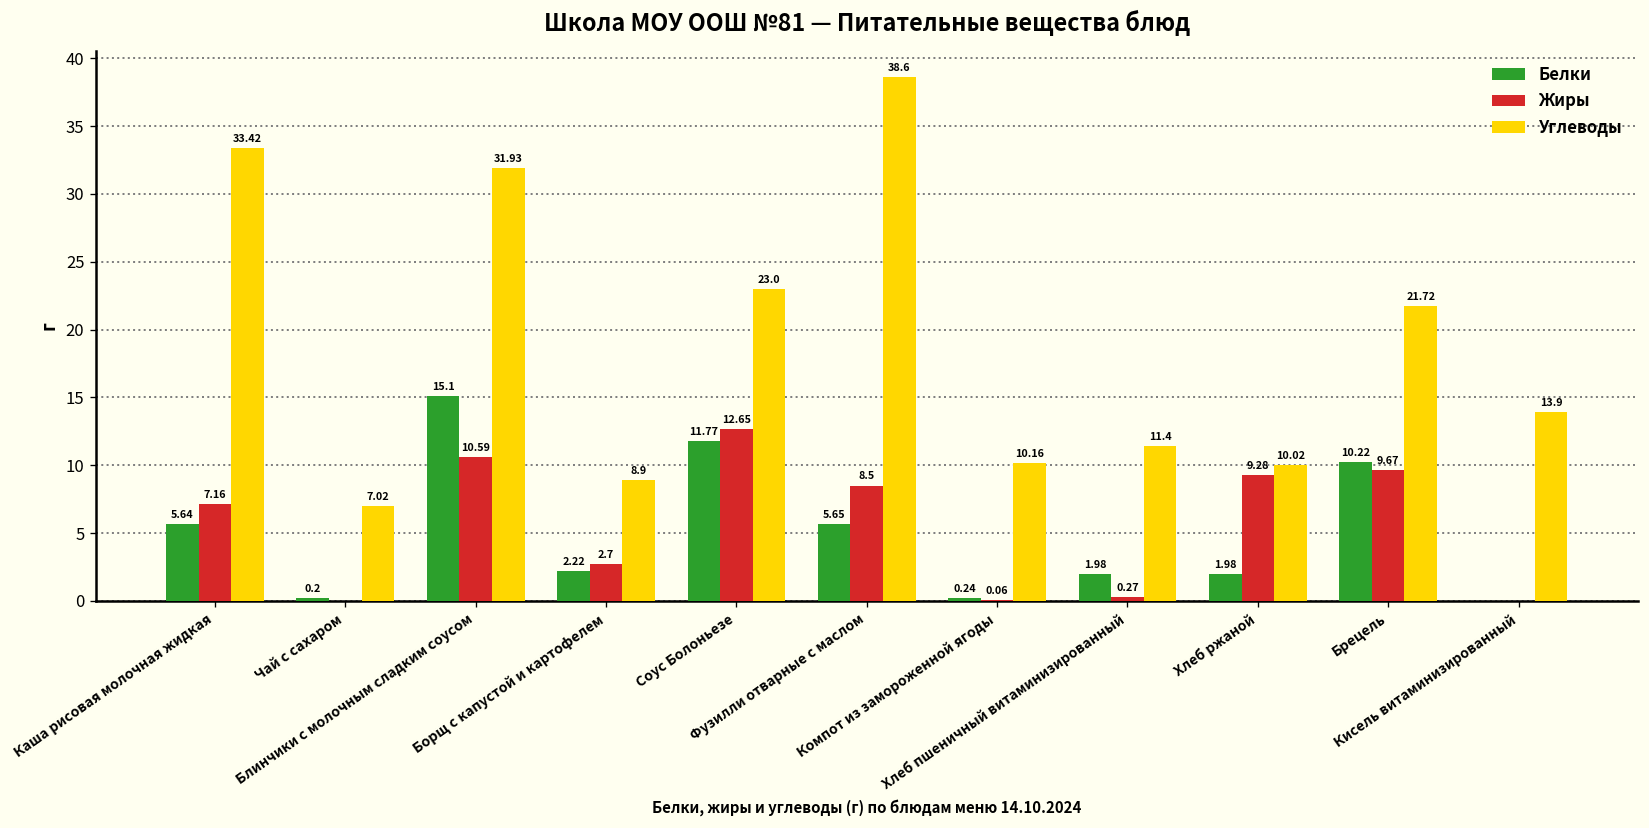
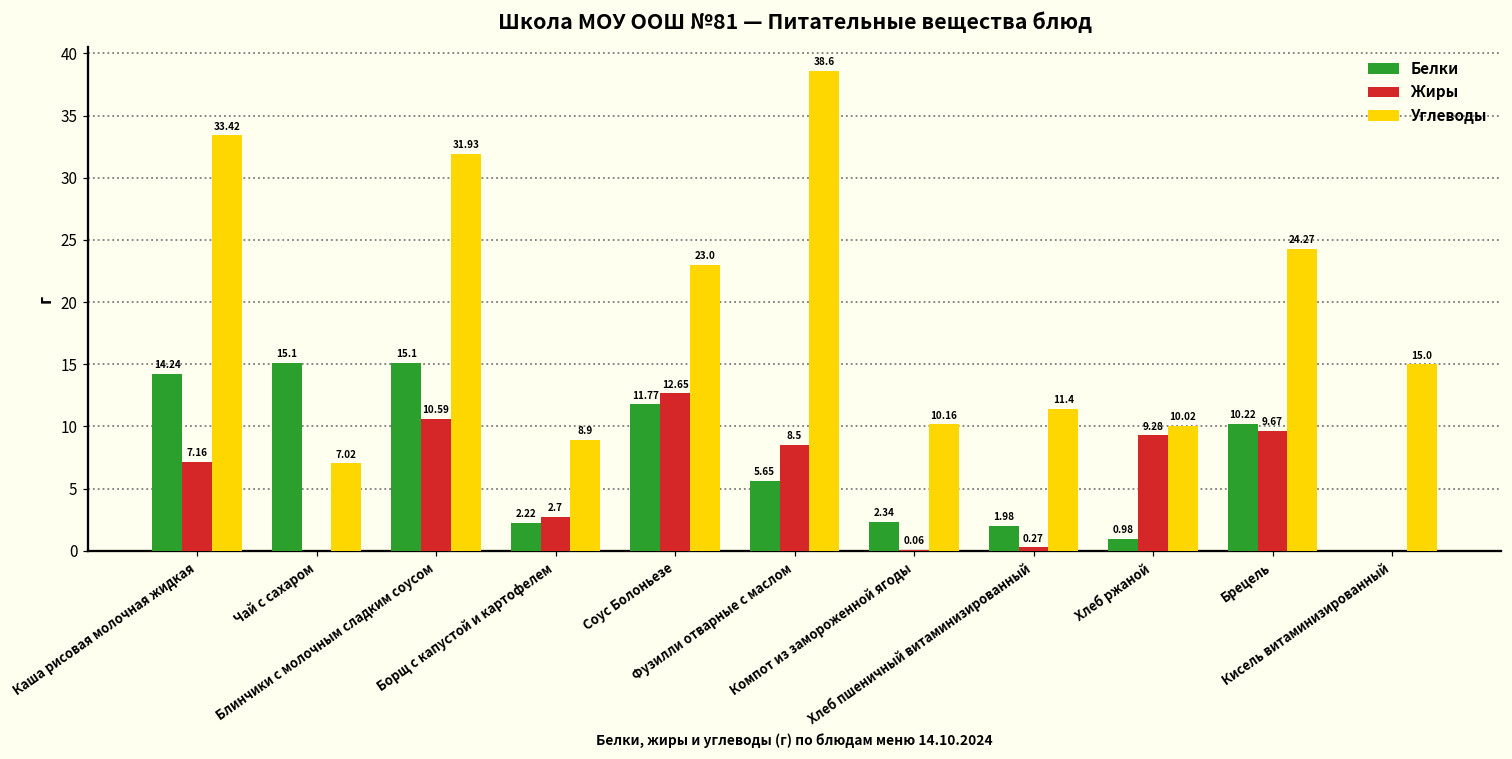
Белки, Каша рисовая молочная жидкая: 5.64 -> 14.24
Белки, Чай с сахаром: 0.2 -> 15.1
Белки, Компот из замороженной ягоды: 0.24 -> 2.34
Белки, Хлеб ржаной: 1.98 -> 0.98
Углеводы, Брецель: 21.72 -> 24.27
Углеводы, Кисель витаминизированный: 13.9 -> 15.0
